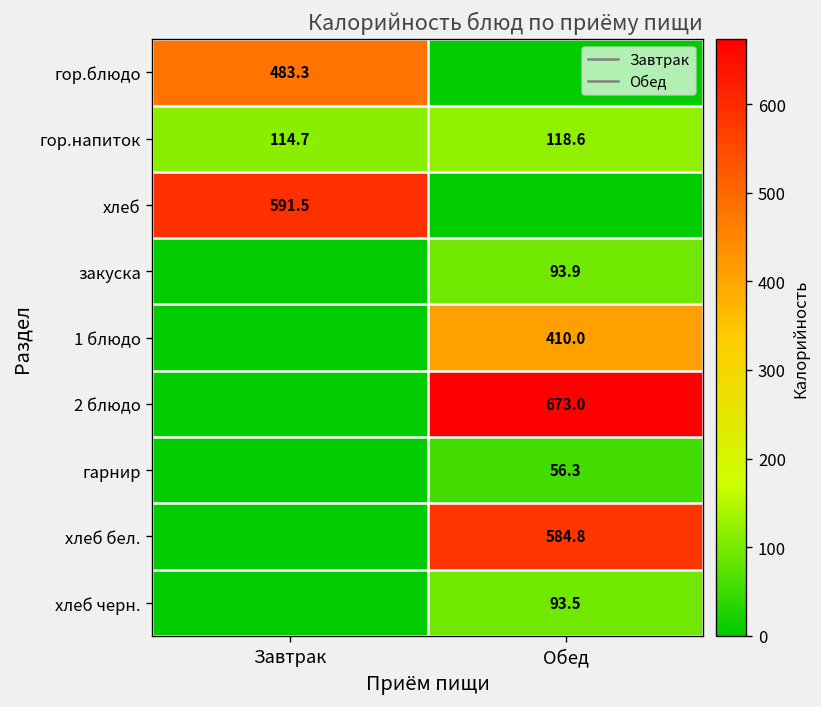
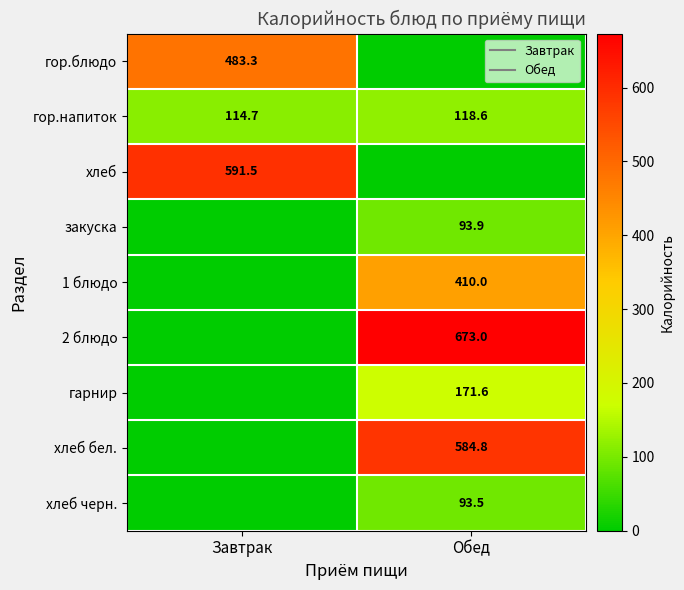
гарнир, Обед: 56.3 -> 171.6
